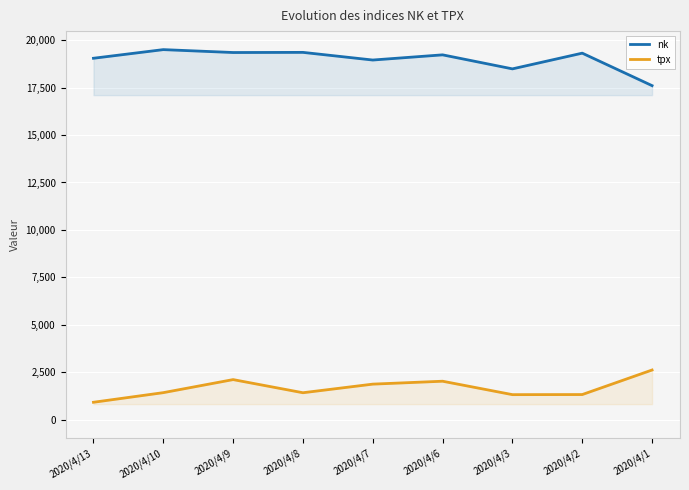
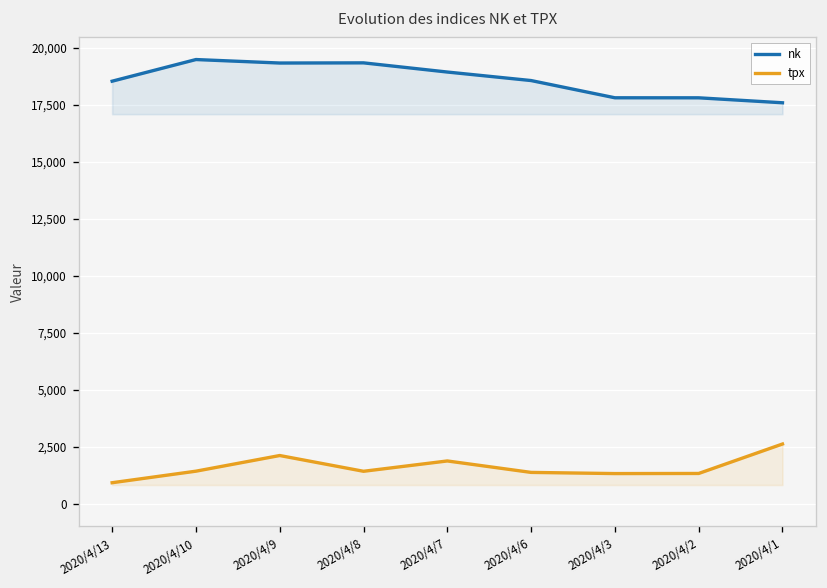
nk, 2020/4/13: 19,000 -> 18,500
nk, 2020/4/6: 19,200 -> 18,600
tpx, 2020/4/6: 2,000 -> 1,400
nk, 2020/4/3: 18,500 -> 17,800
nk, 2020/4/2: 19,300 -> 17,800
